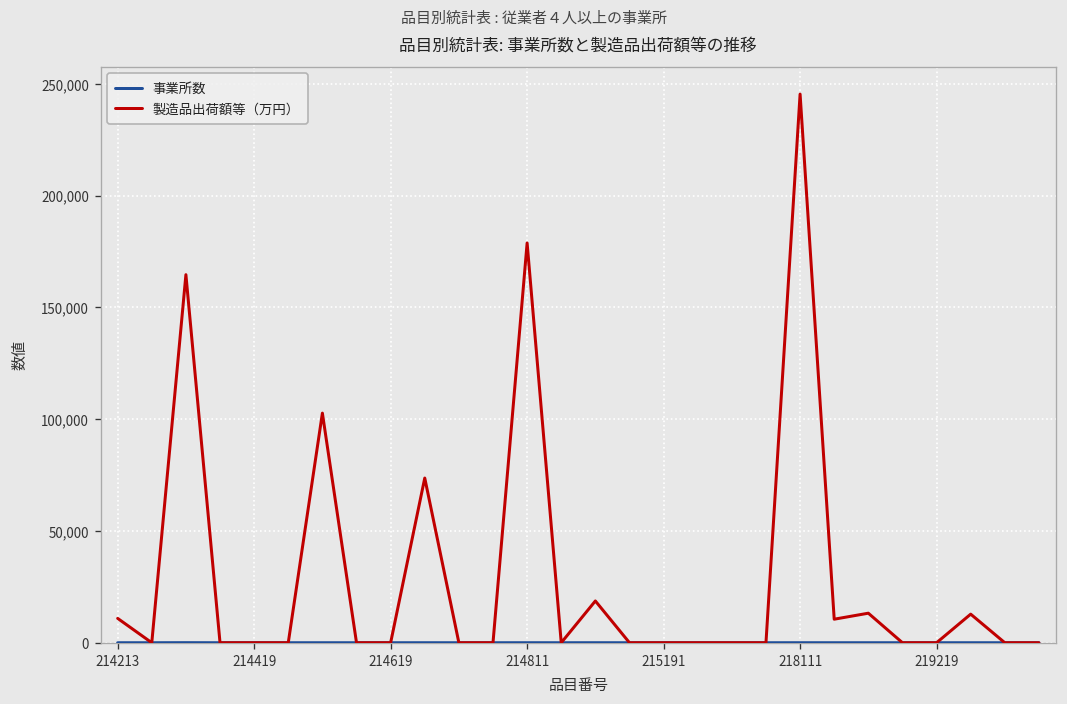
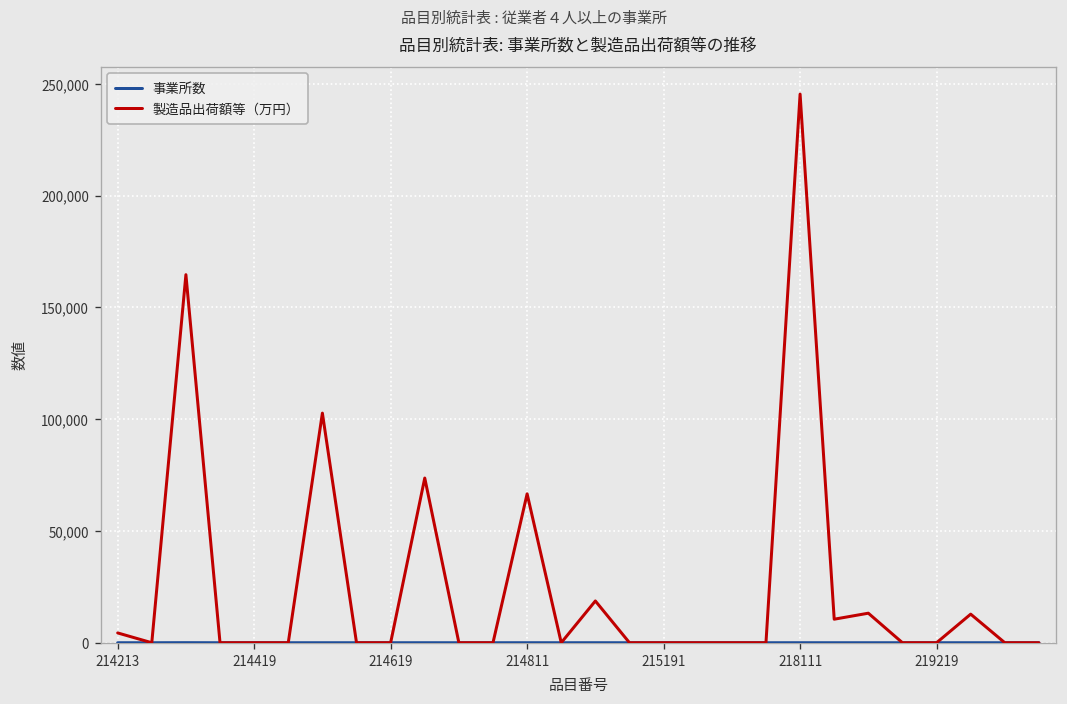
製造品出荷額等（万円）, 214213: 11,000 -> 4,000
製造品出荷額等（万円）, 214811: 179,000 -> 67,000
